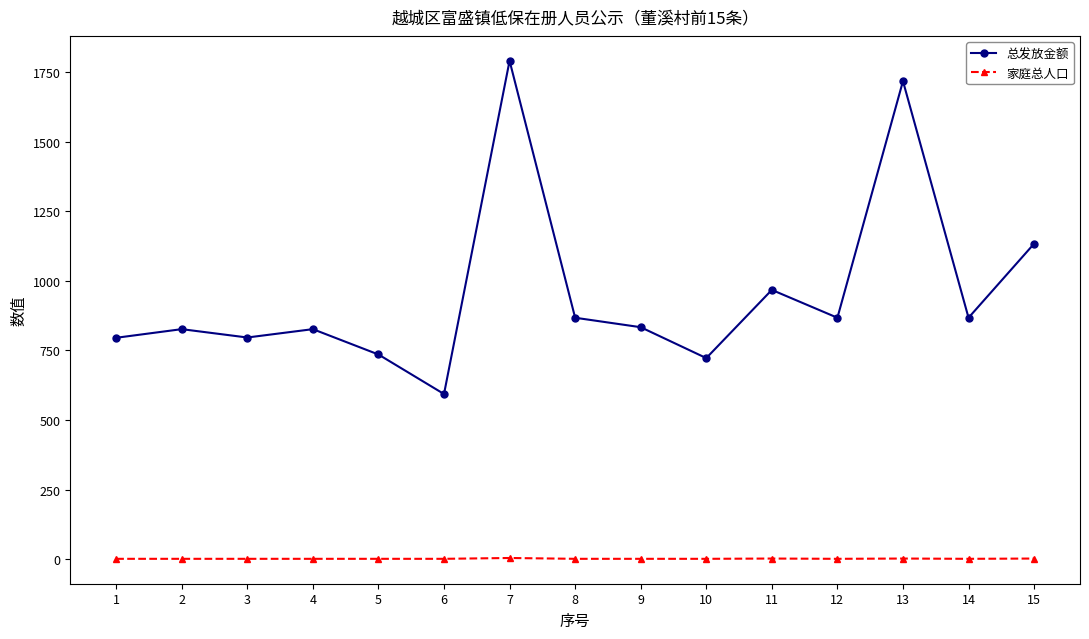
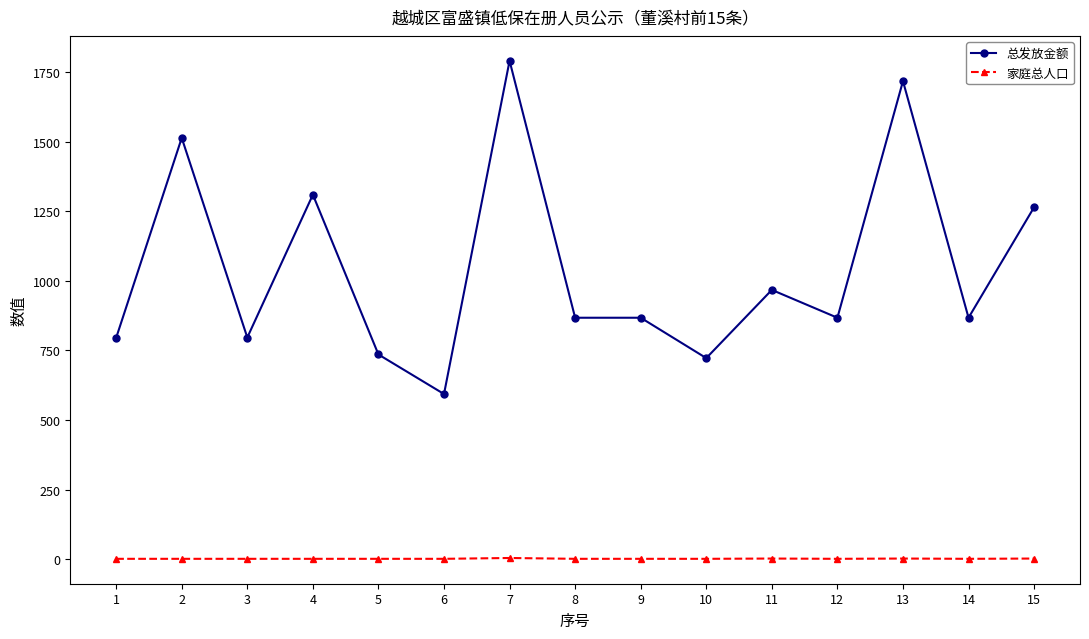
总发放金额, 2: 830 -> 1510
总发放金额, 4: 830 -> 1310
总发放金额, 9: 830 -> 870
总发放金额, 15: 1130 -> 1260
